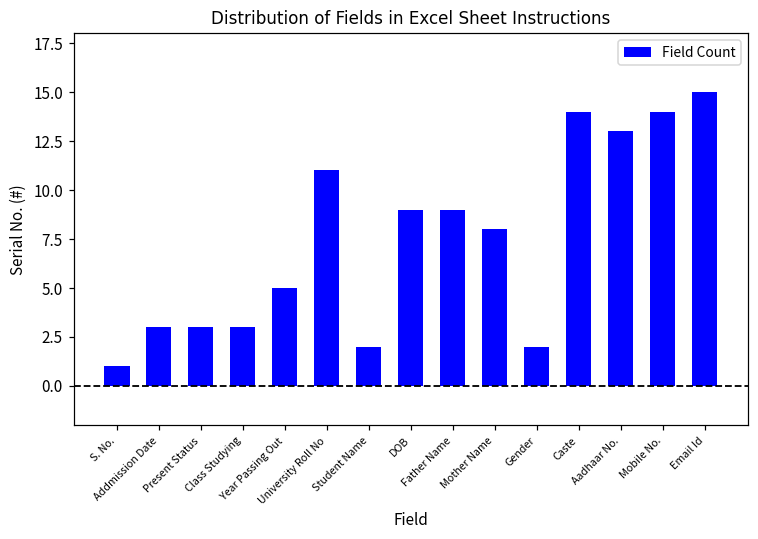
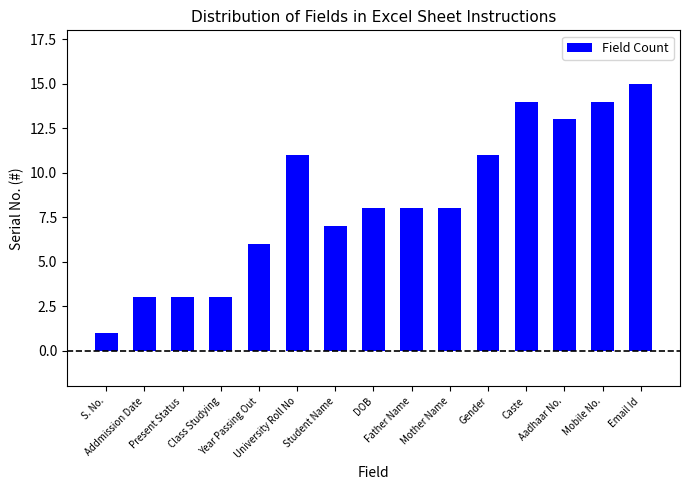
Year Passing Out: 5 -> 6
Student Name: 2 -> 7
DOB: 9 -> 8
Father Name: 9 -> 8
Gender: 2 -> 11
